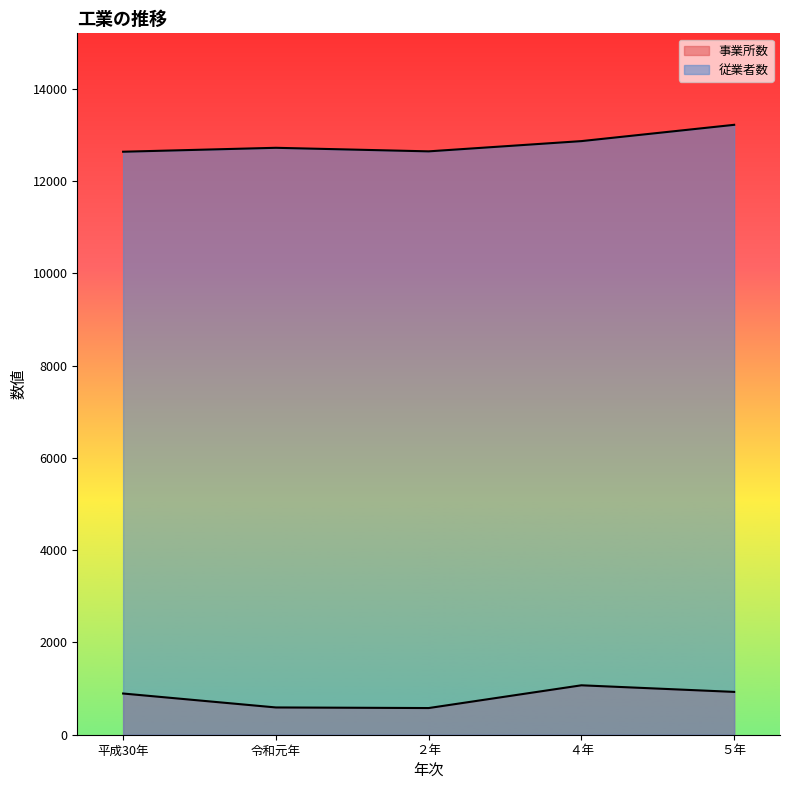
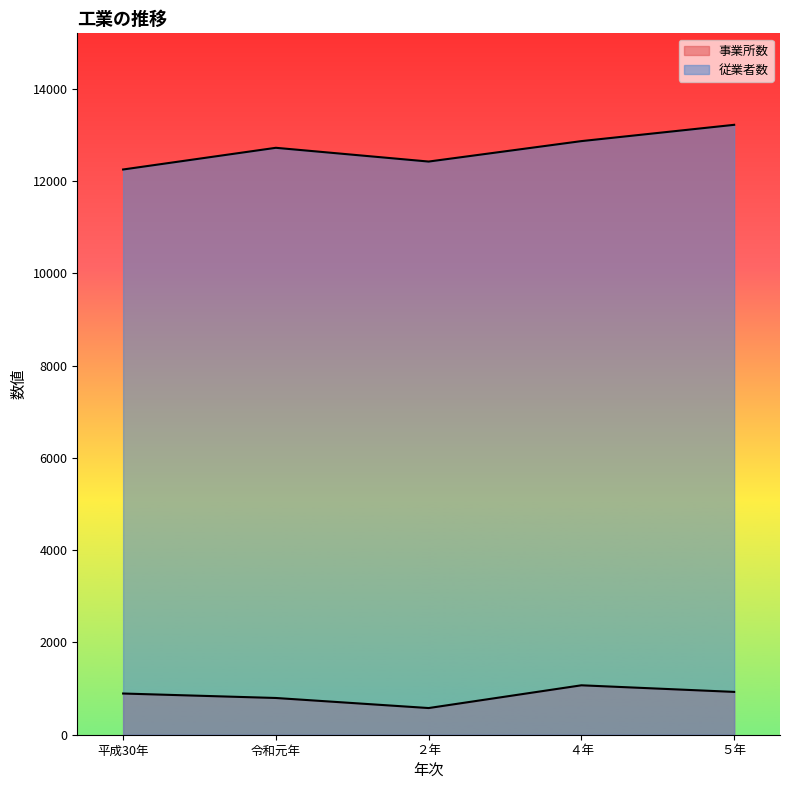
従業者数, 平成30年: 12600 -> 12200
事業所数, 令和元年: 600 -> 800
従業者数, ２年: 12600 -> 12400
